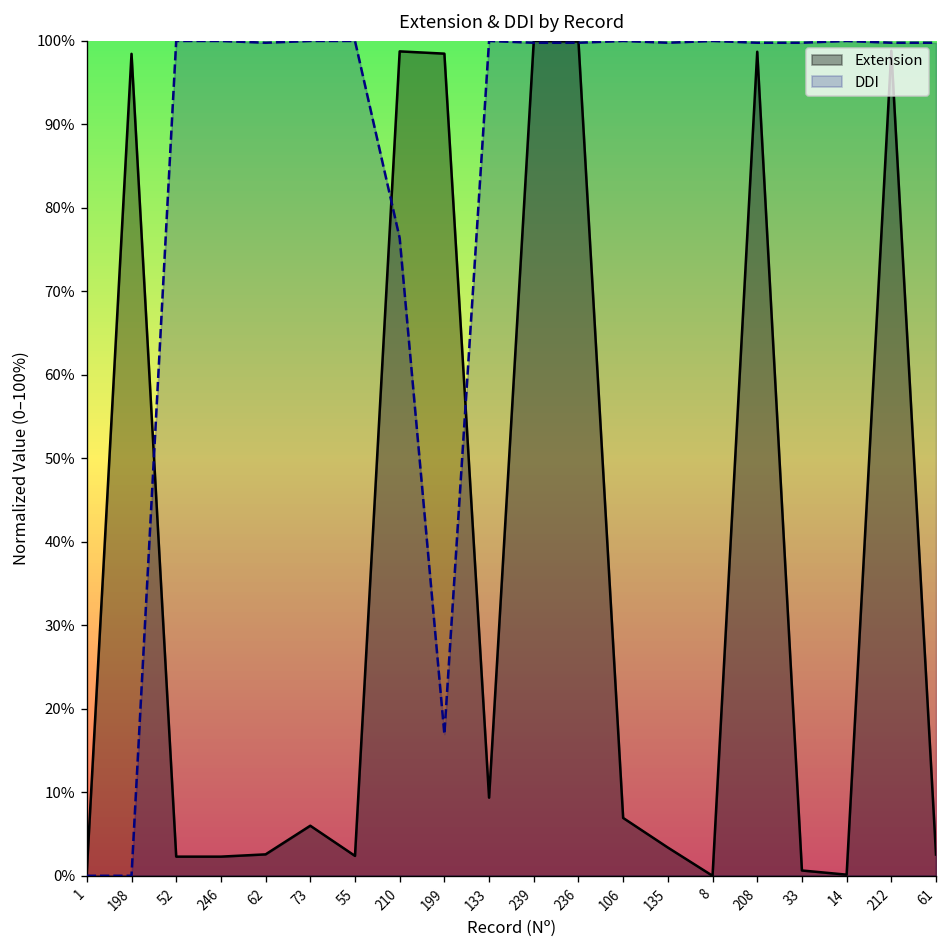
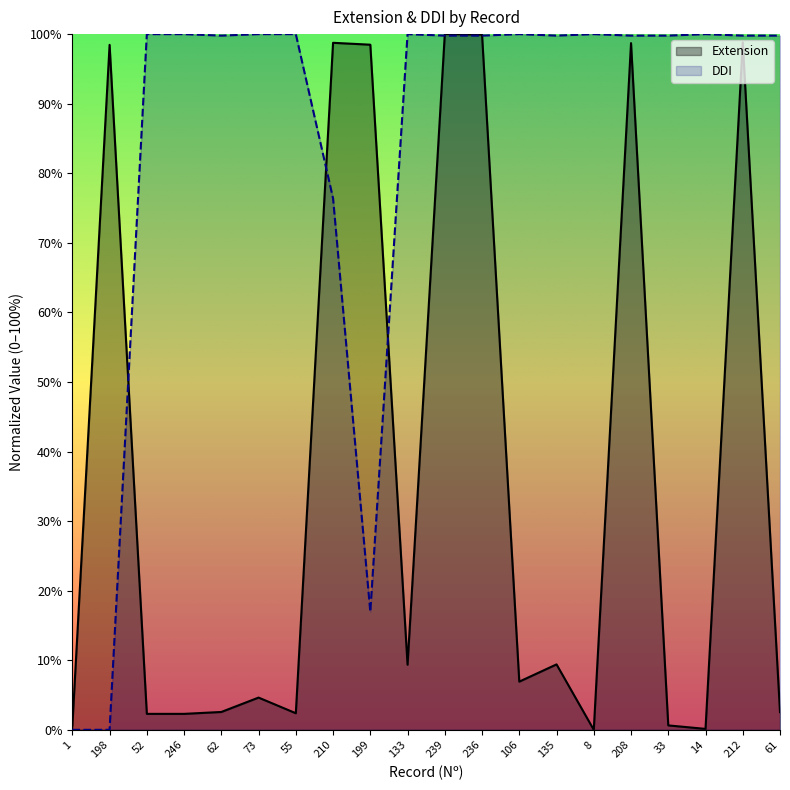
Extension, 73: 6% -> 5%
Extension, 135: 3% -> 9%
